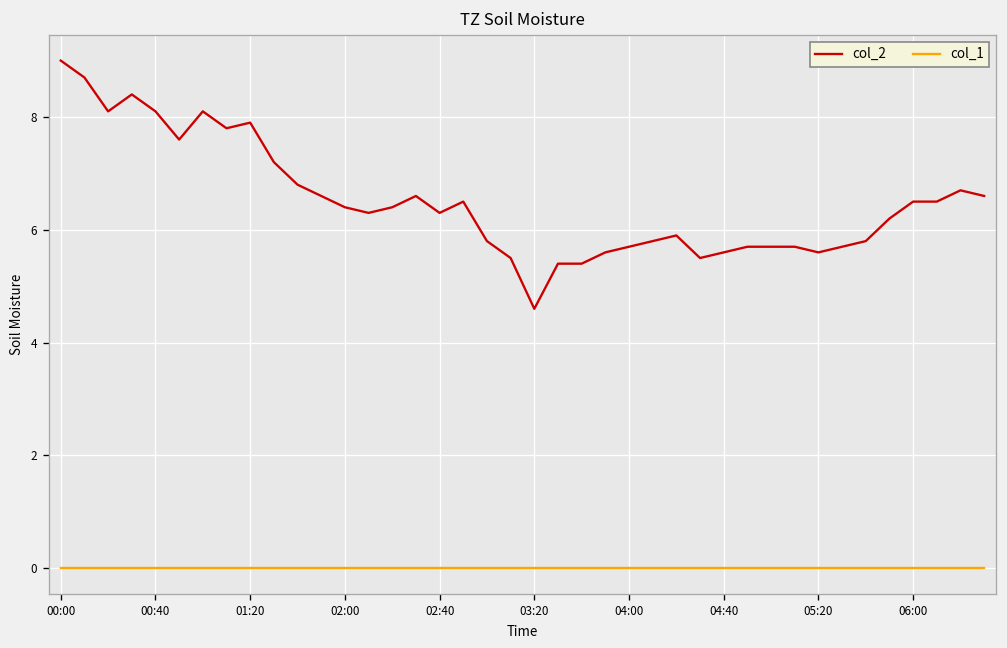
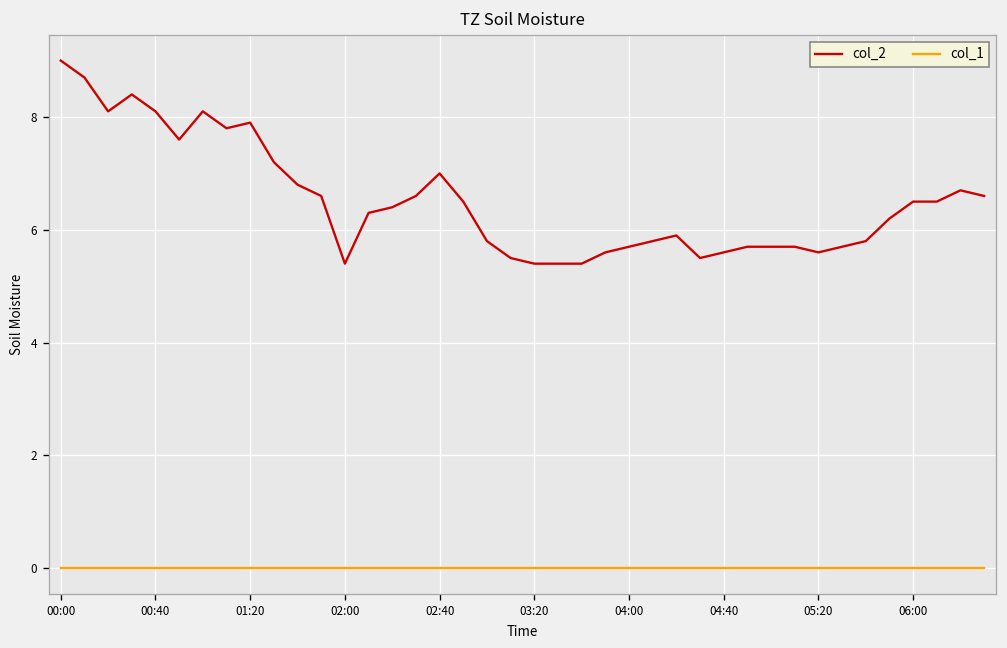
col_2, 02:00: 6.4 -> 5.4
col_2, 02:40: 6.3 -> 7.0
col_2, 03:20: 4.6 -> 5.4
